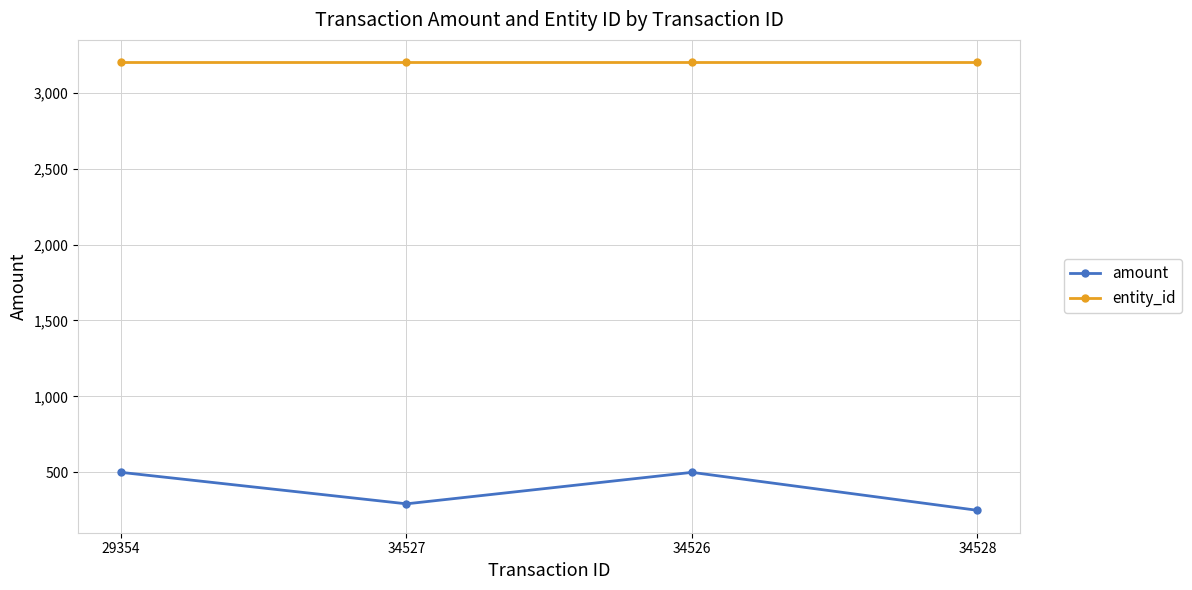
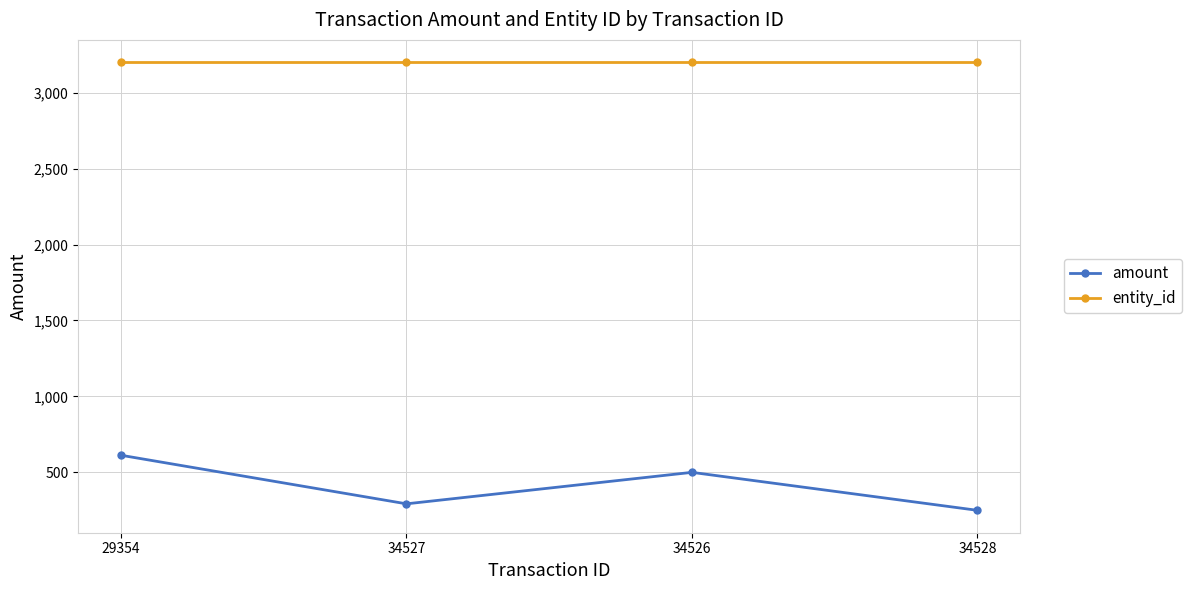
amount, 29354: 500 -> 610
